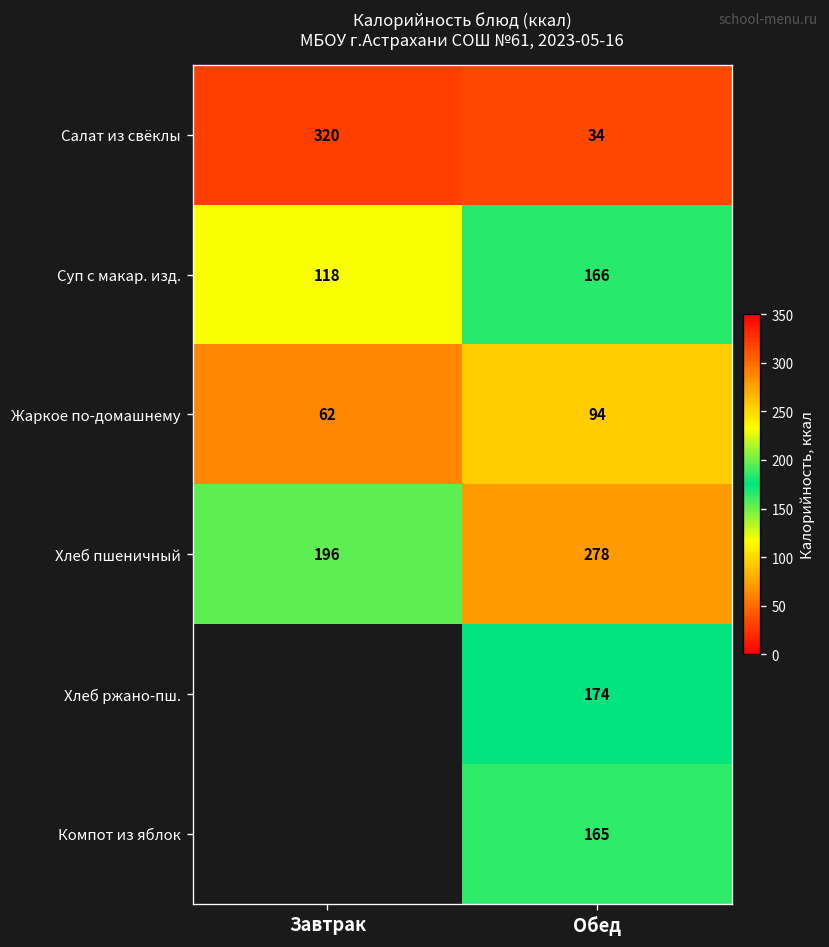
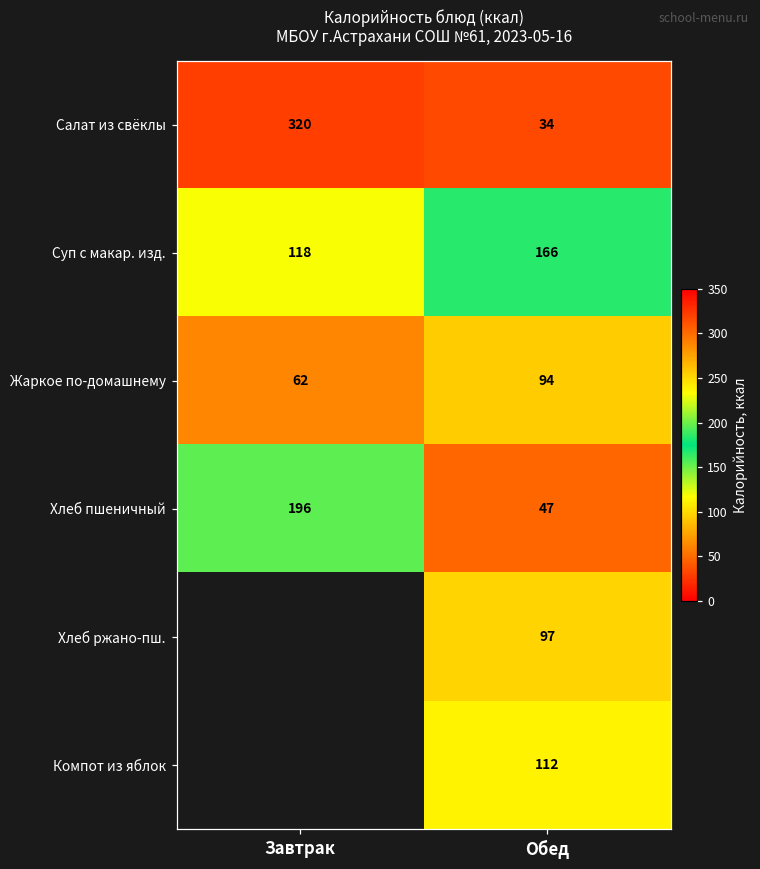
Хлеб пшеничный, Обед: 278 -> 47
Хлеб ржано-пш., Обед: 174 -> 97
Компот из яблок, Обед: 165 -> 112
